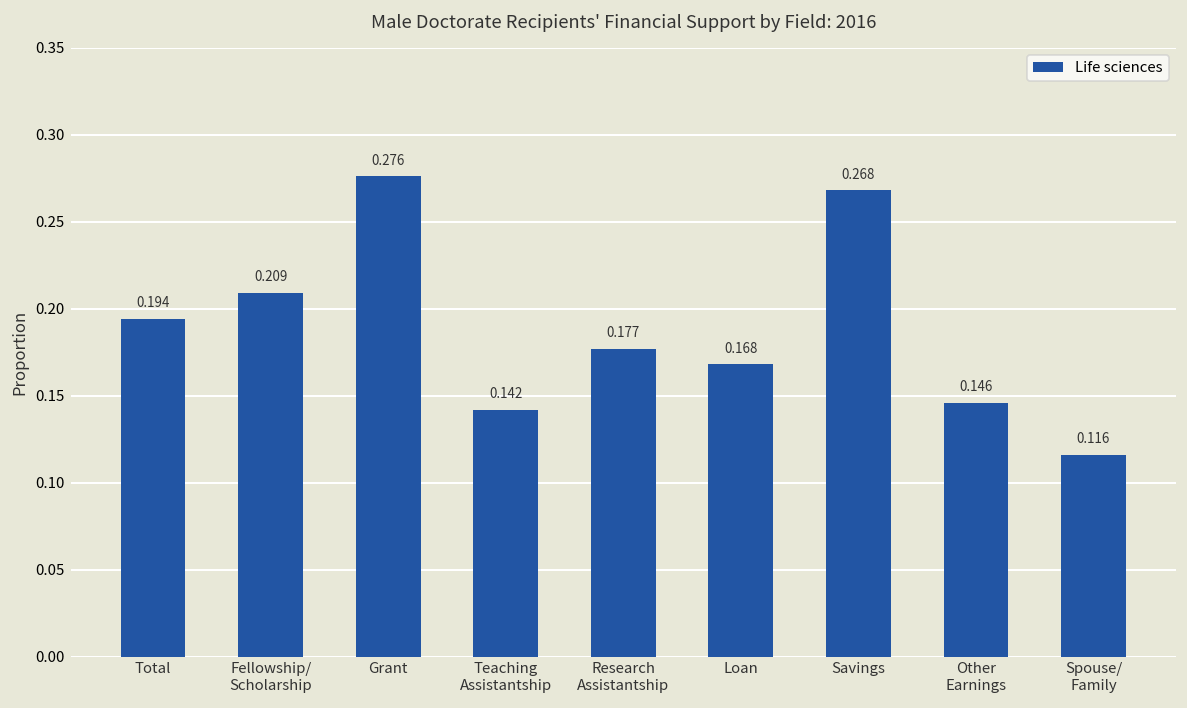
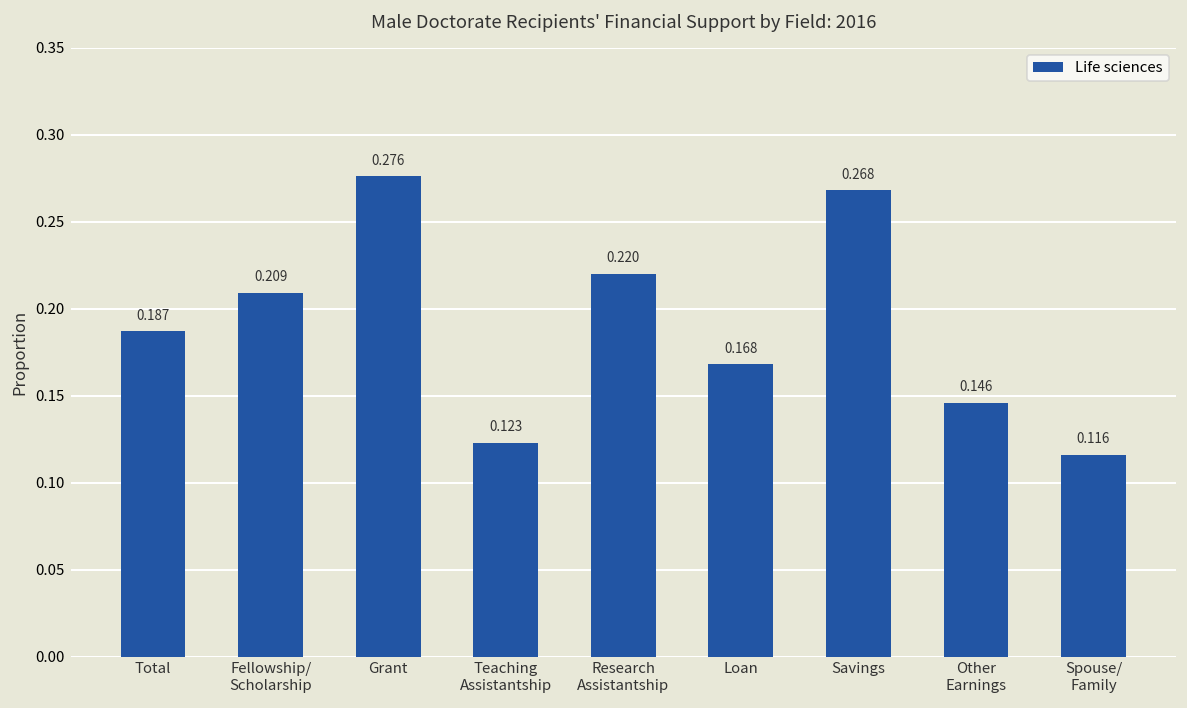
Total: 0.194 -> 0.187
Teaching Assistantship: 0.142 -> 0.123
Research Assistantship: 0.177 -> 0.220
